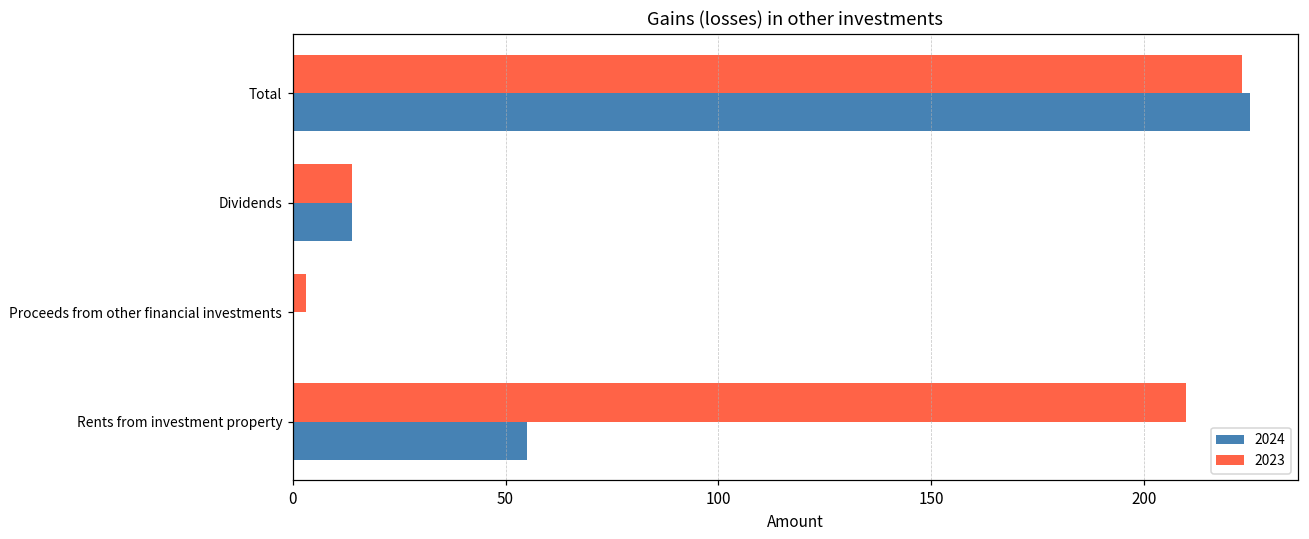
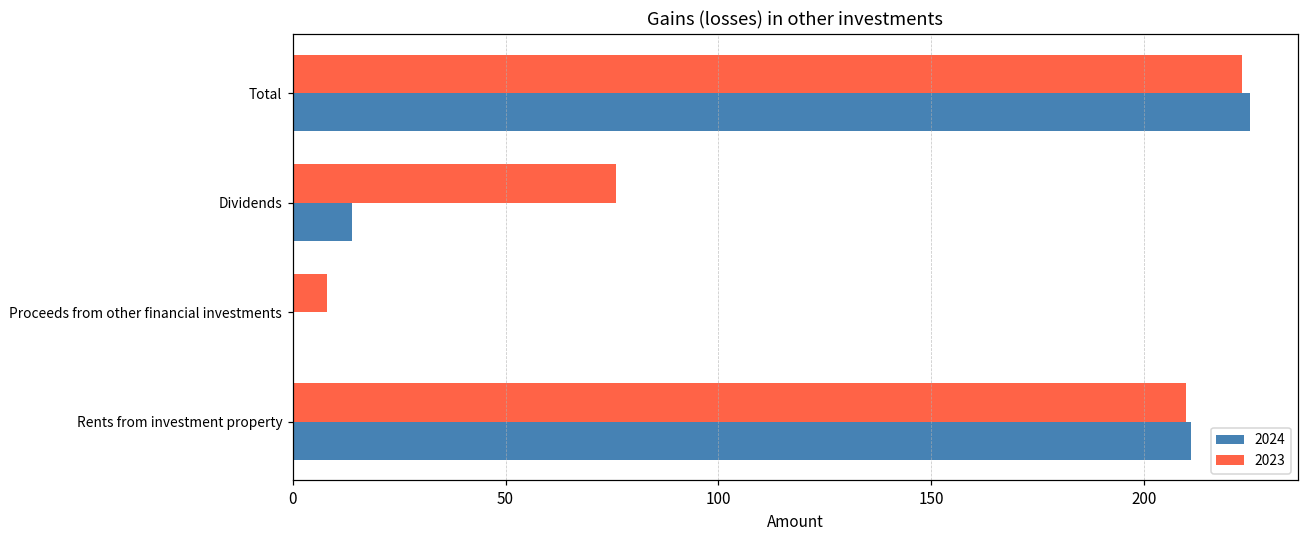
2023, Dividends: 14 -> 76
2023, Proceeds from other financial investments: 3 -> 8
2024, Rents from investment property: 55 -> 211
